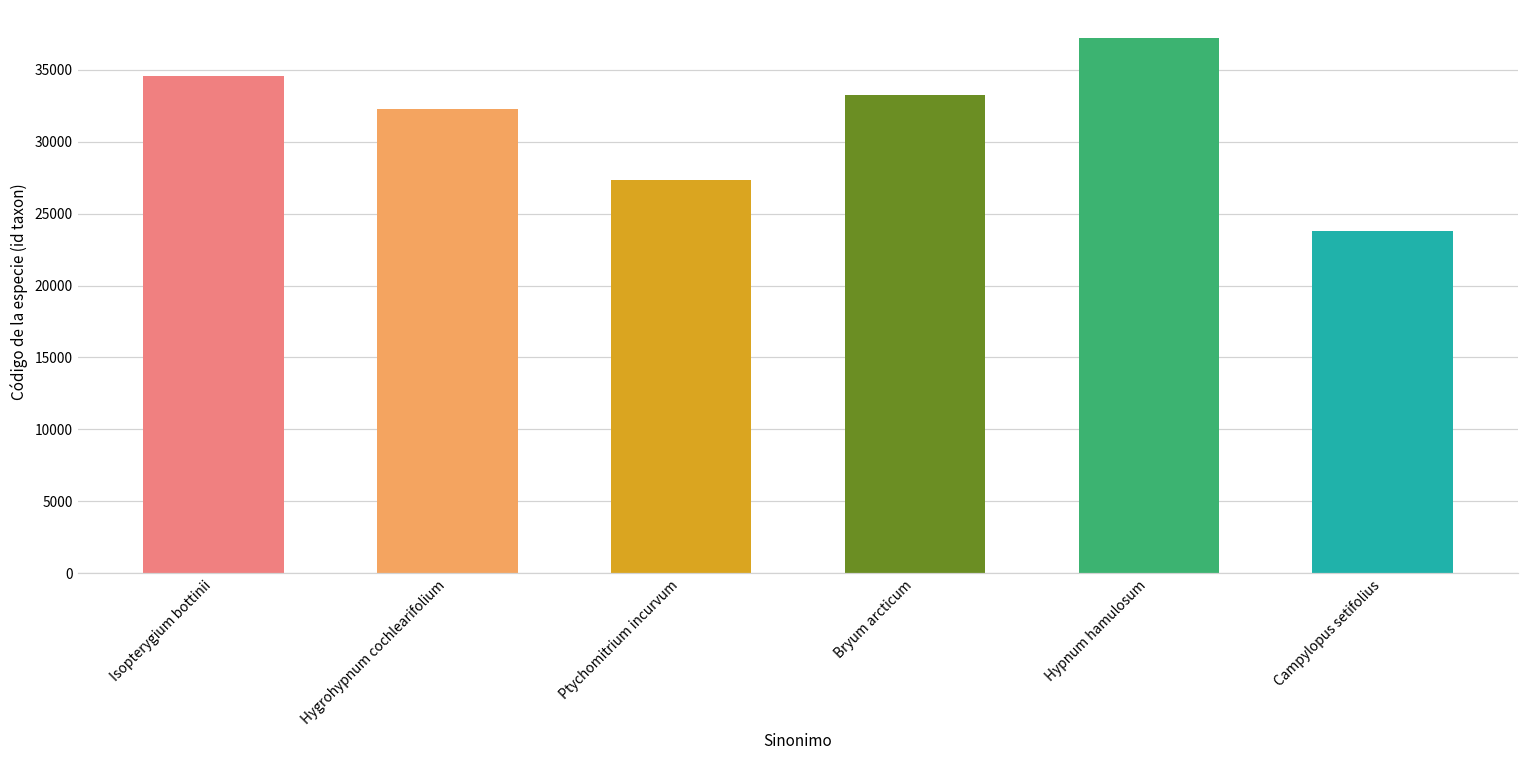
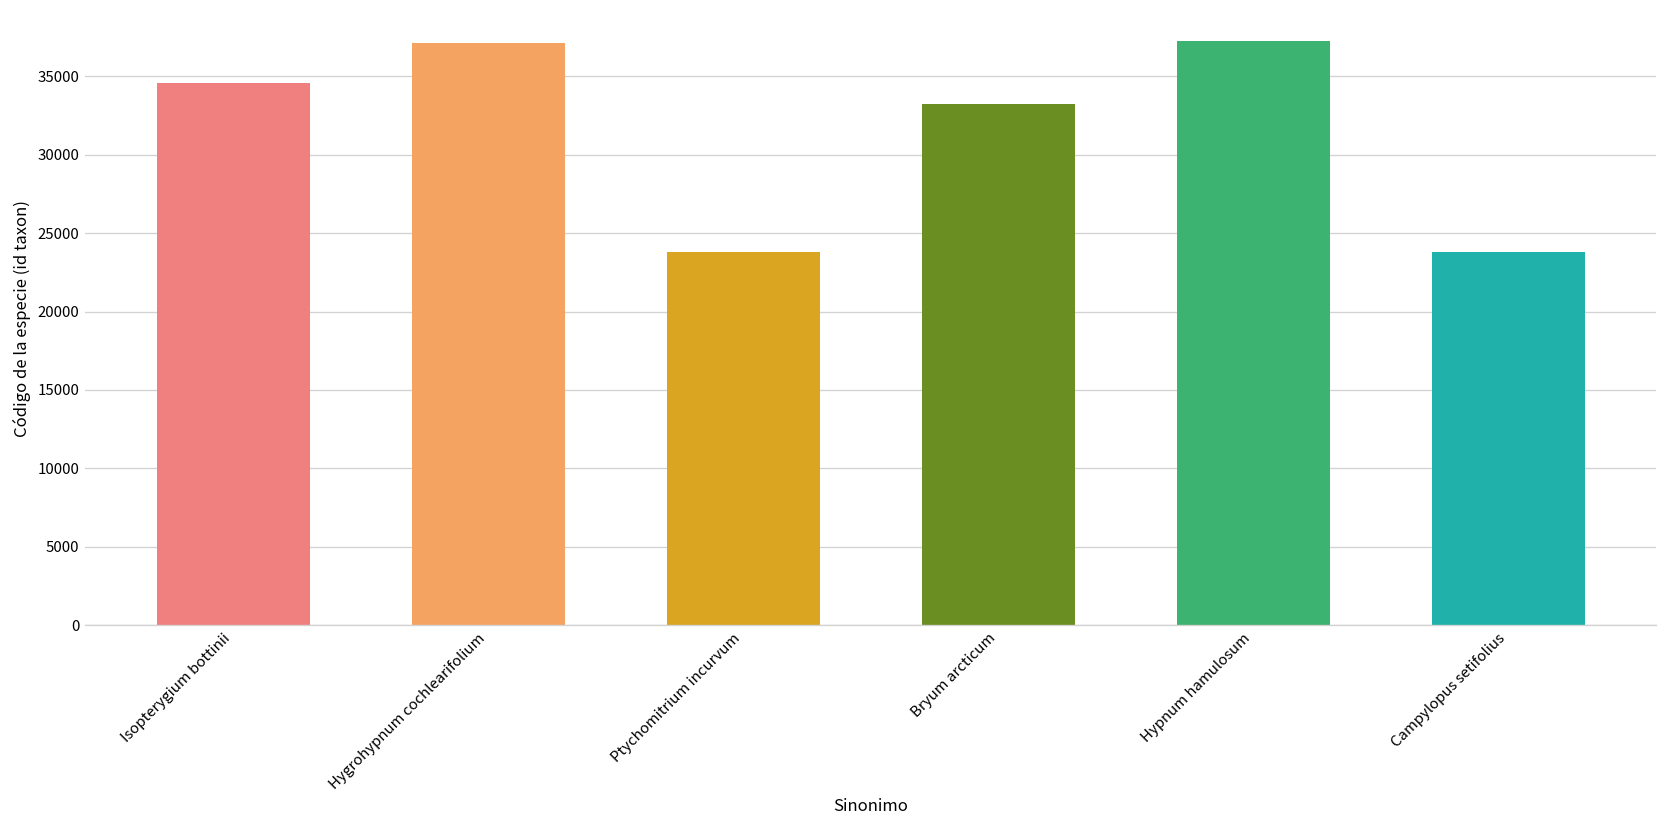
Hygrohypnum cochlearifolium: 32300 -> 37100
Ptychomitrium incurvum: 27400 -> 23800
